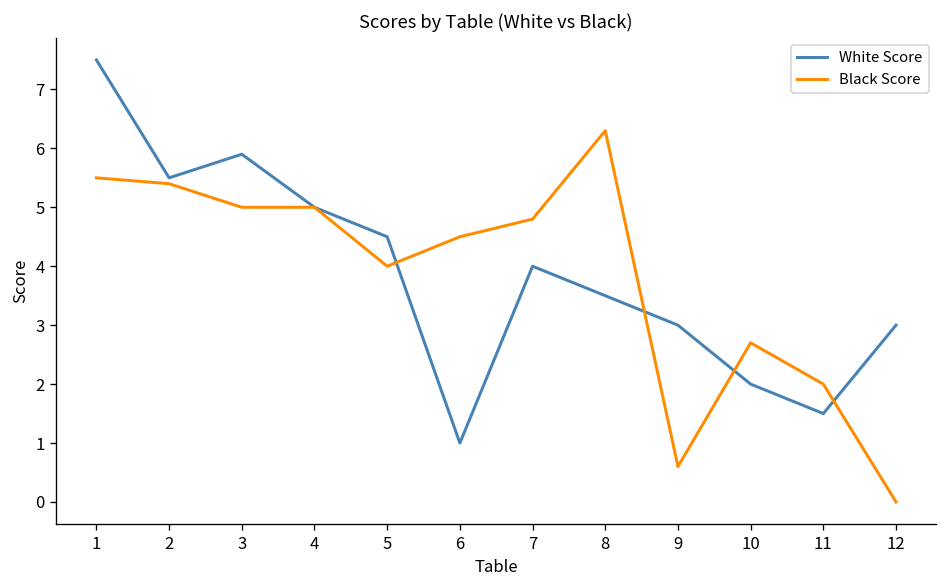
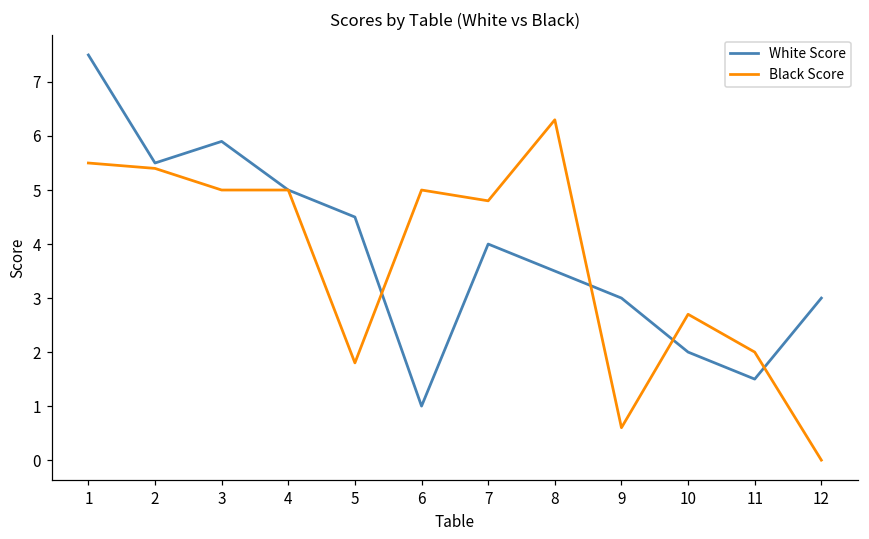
Black Score, 5: 4.0 -> 1.8
Black Score, 6: 4.5 -> 5.0
